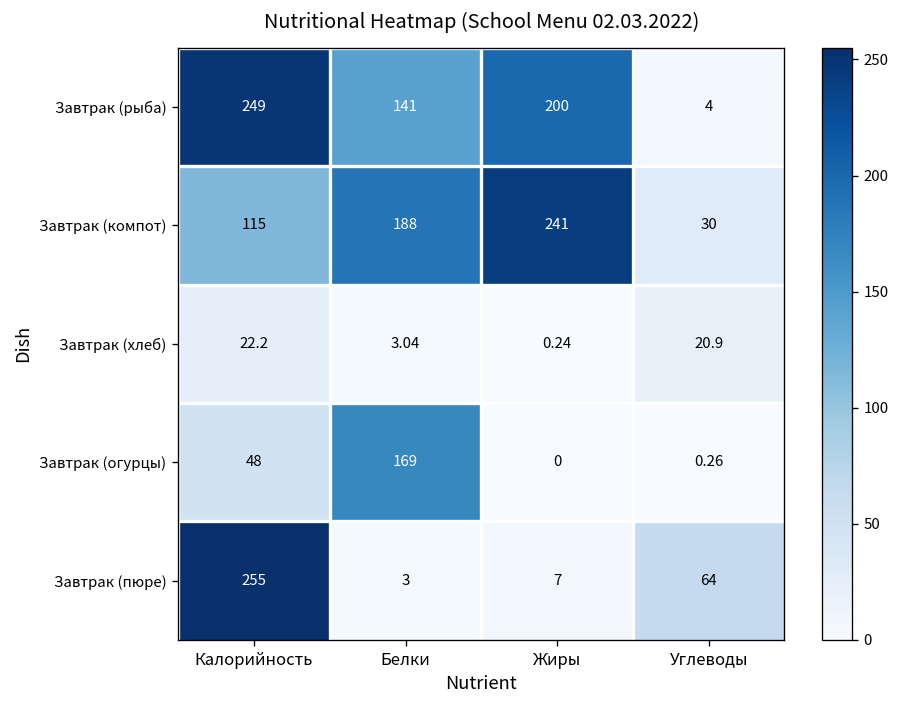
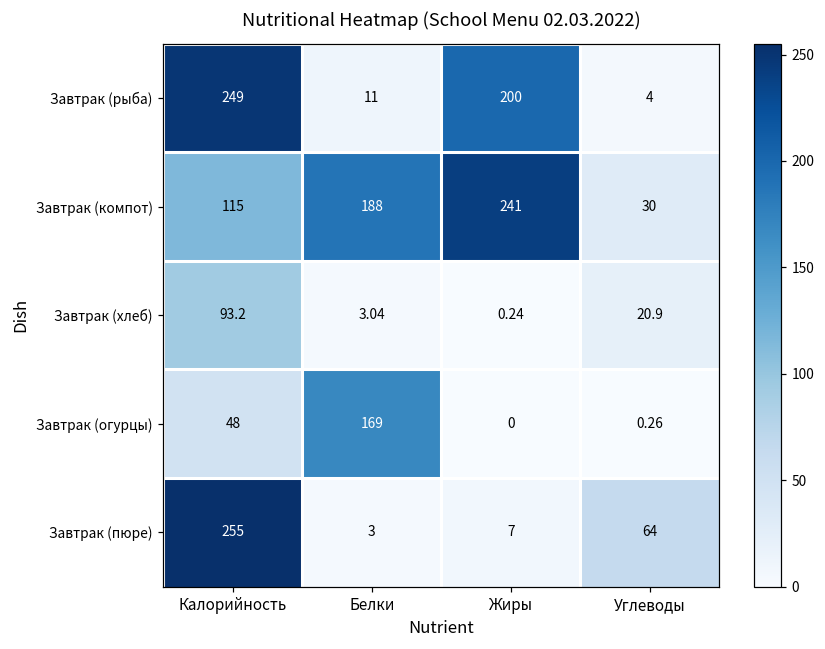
Завтрак (рыба), Белки: 141 -> 11
Завтрак (хлеб), Калорийность: 22.2 -> 93.2
